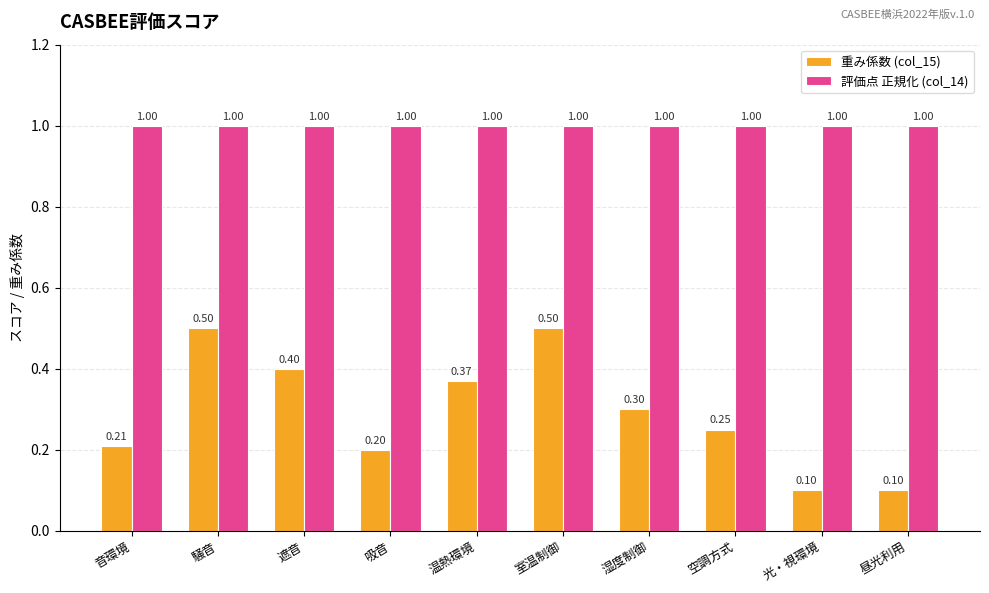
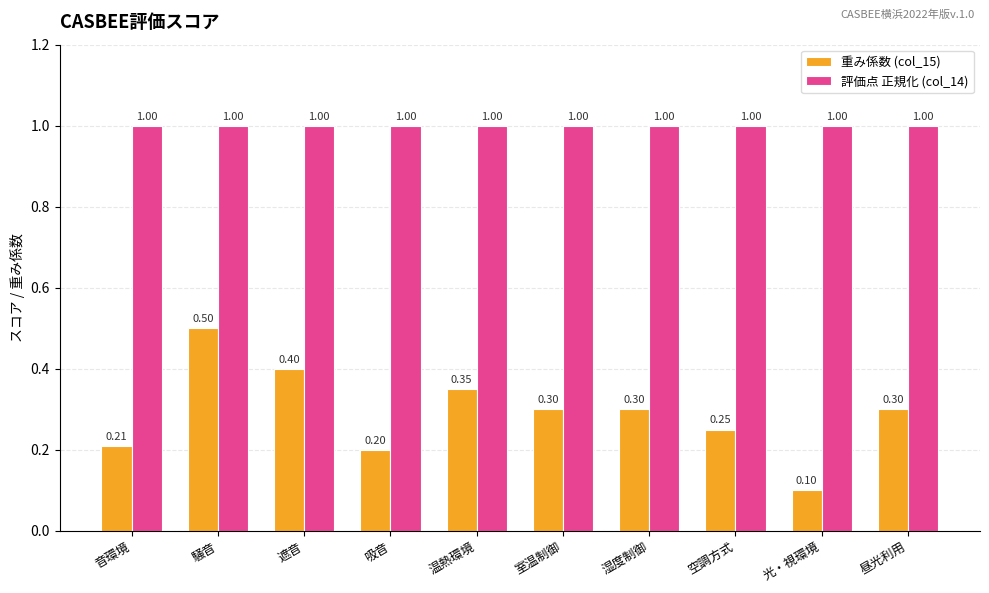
重み係数 (col_15), 温熱環境: 0.37 -> 0.35
重み係数 (col_15), 室温制御: 0.50 -> 0.30
重み係数 (col_15), 昼光利用: 0.10 -> 0.30
